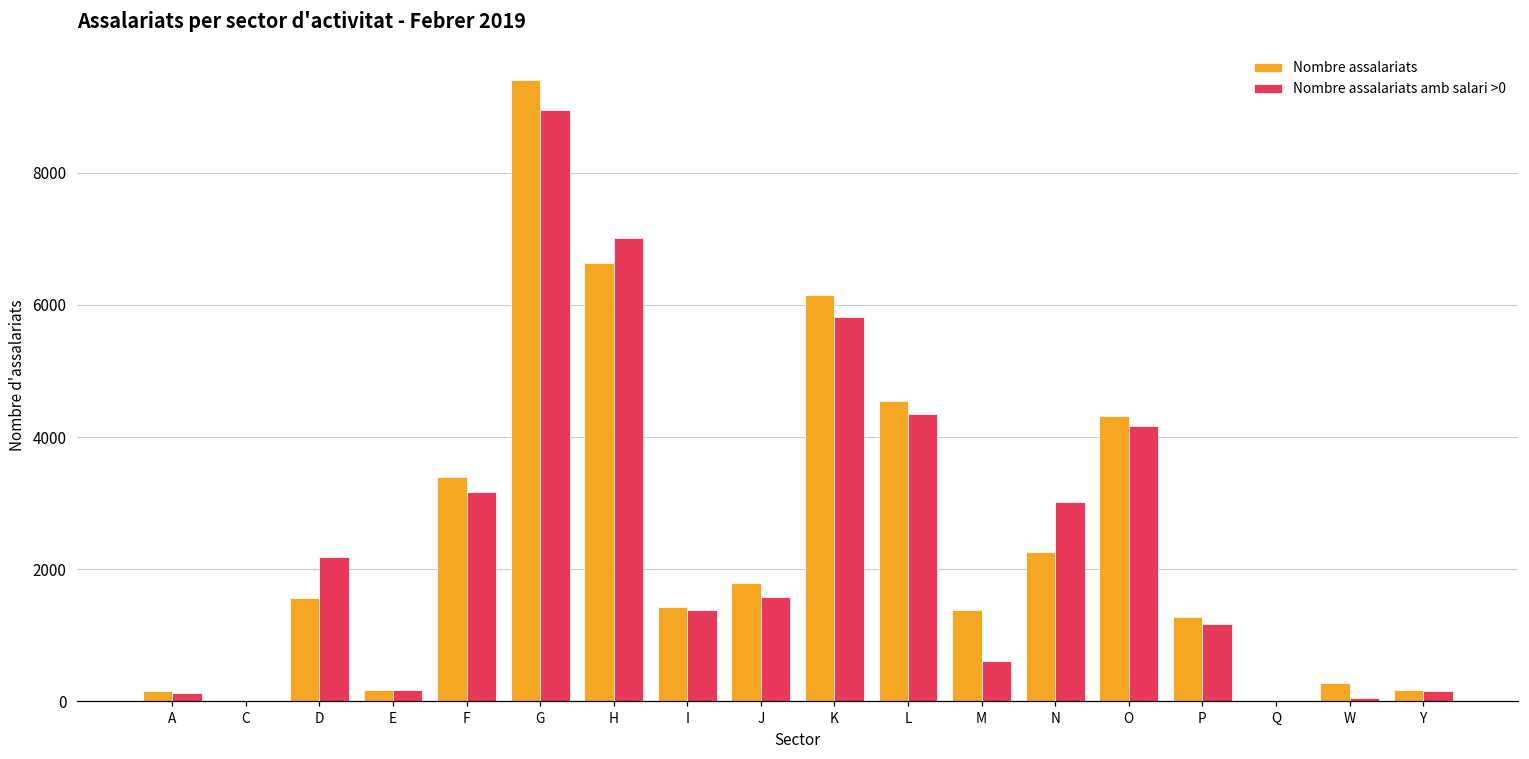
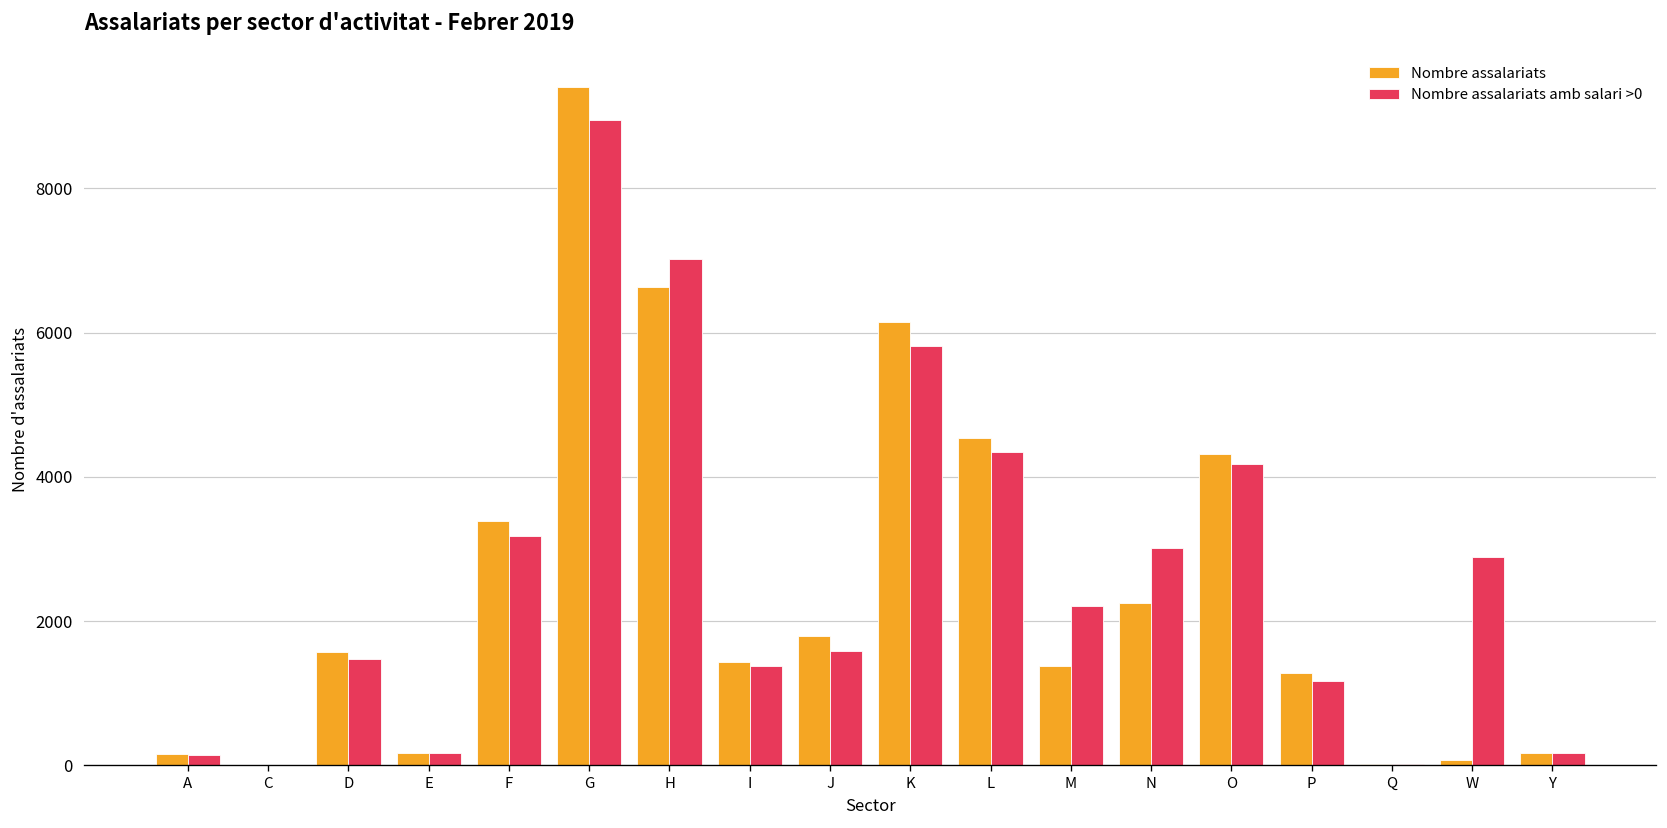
Nombre assalariats amb salari >0, D: 2200 -> 1500
Nombre assalariats amb salari >0, M: 600 -> 2200
Nombre assalariats, W: 300 -> 100
Nombre assalariats amb salari >0, W: 100 -> 2900
